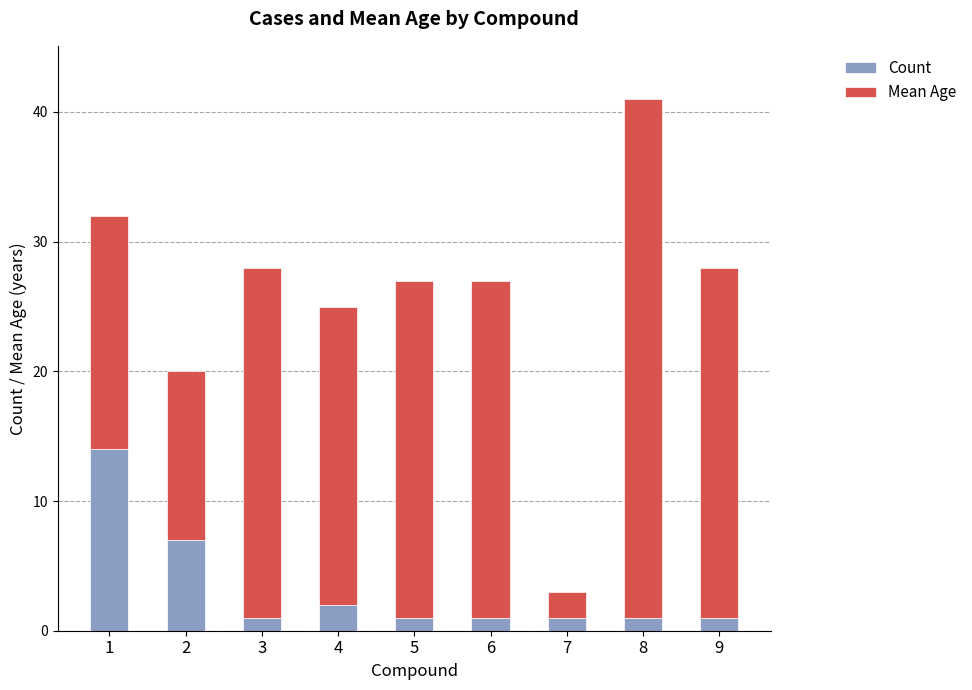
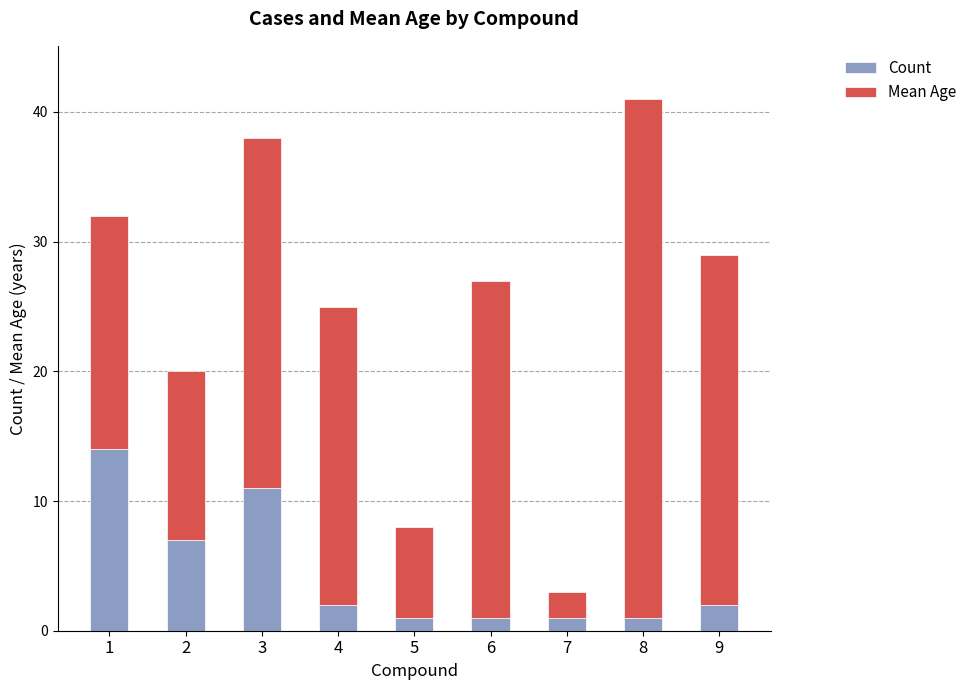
Count, 3: 1 -> 11
Mean Age, 5: 26 -> 7
Count, 9: 1 -> 2
